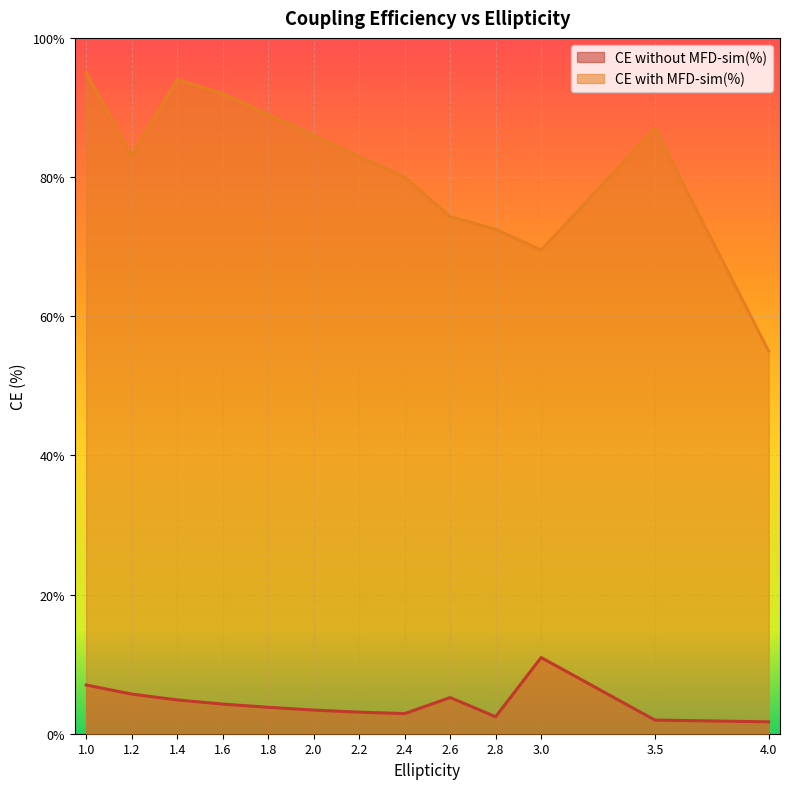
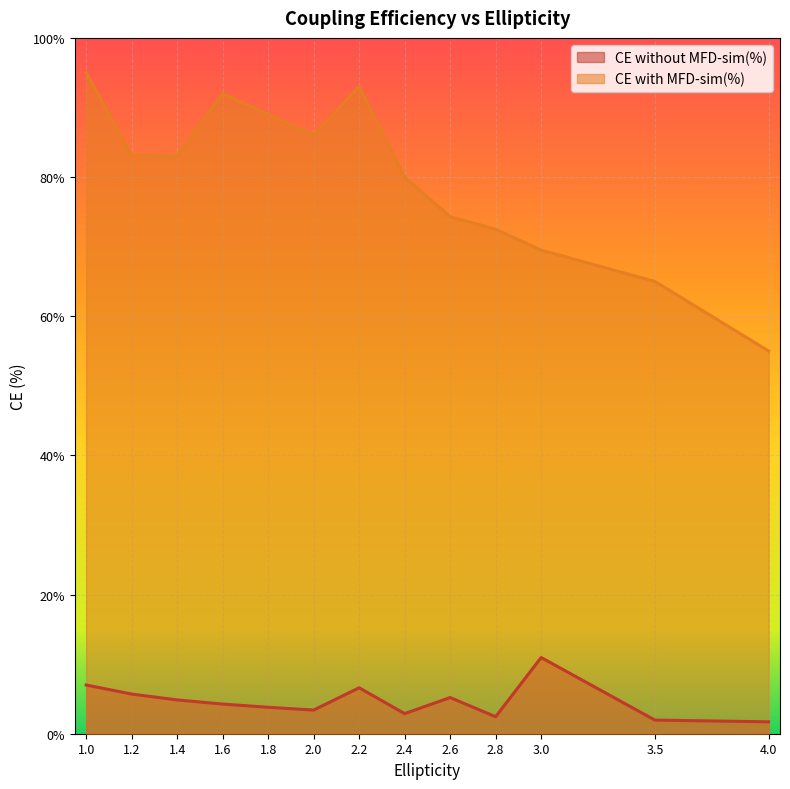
CE with MFD-sim(%), 1.4: 94% -> 83%
CE without MFD-sim(%), 2.2: 3% -> 7%
CE with MFD-sim(%), 2.2: 83% -> 93%
CE with MFD-sim(%), 3.5: 87% -> 65%
